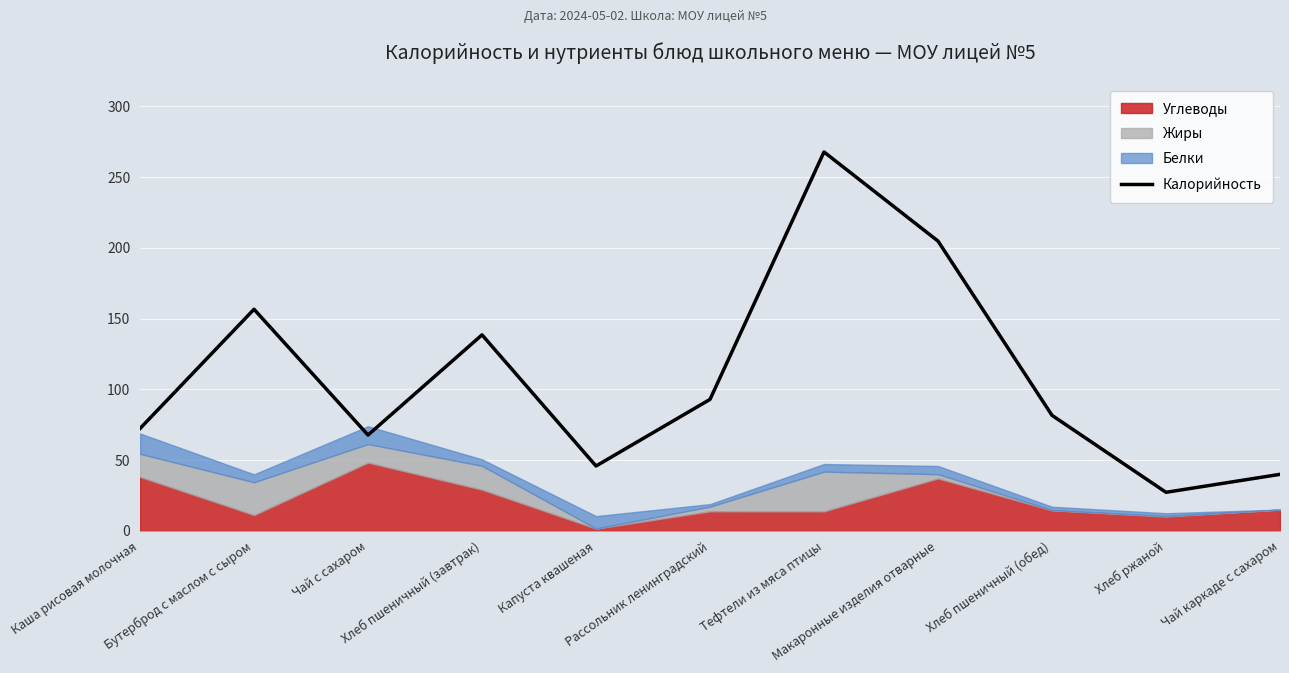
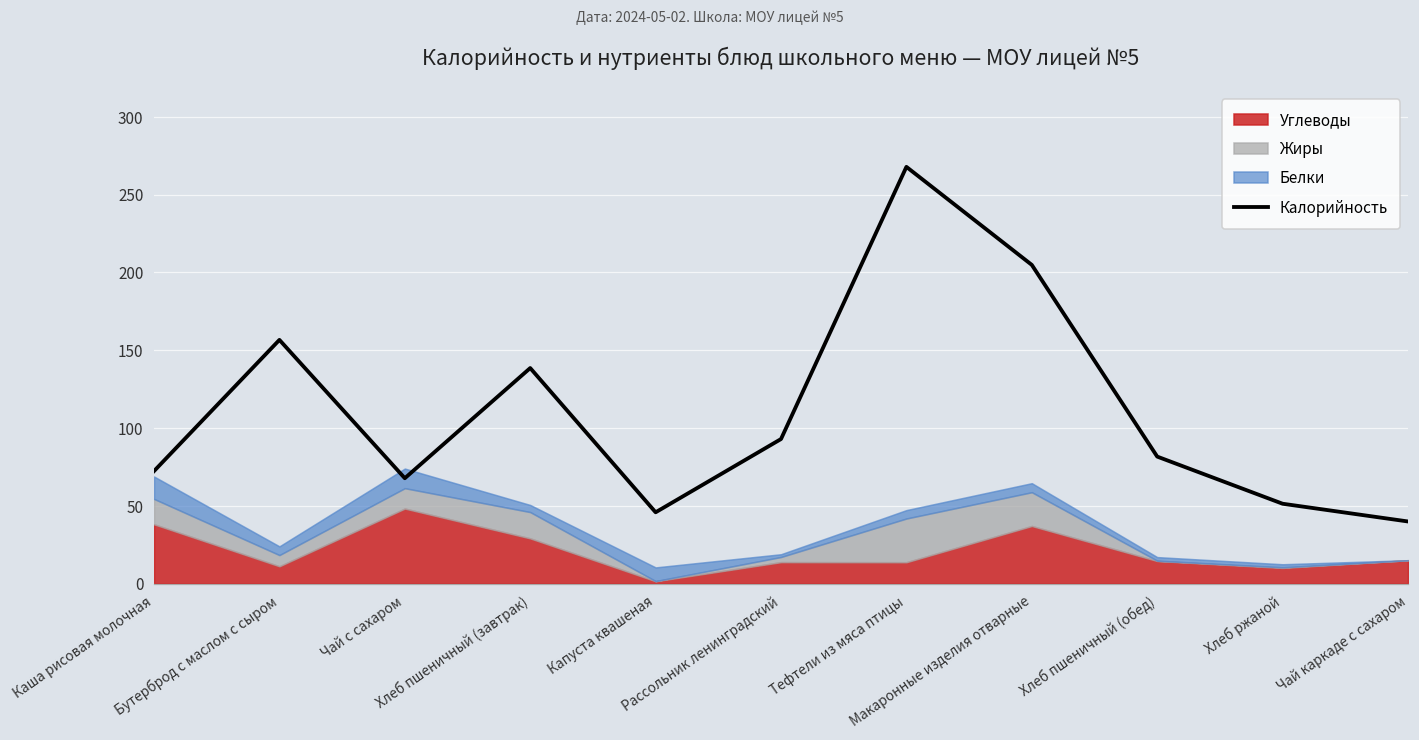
Жиры, Бутерброд с маслом с сыром: 23 -> 7
Жиры, Макаронные изделия отварные: 3 -> 22
Калорийность, Хлеб ржаной: 27 -> 51
